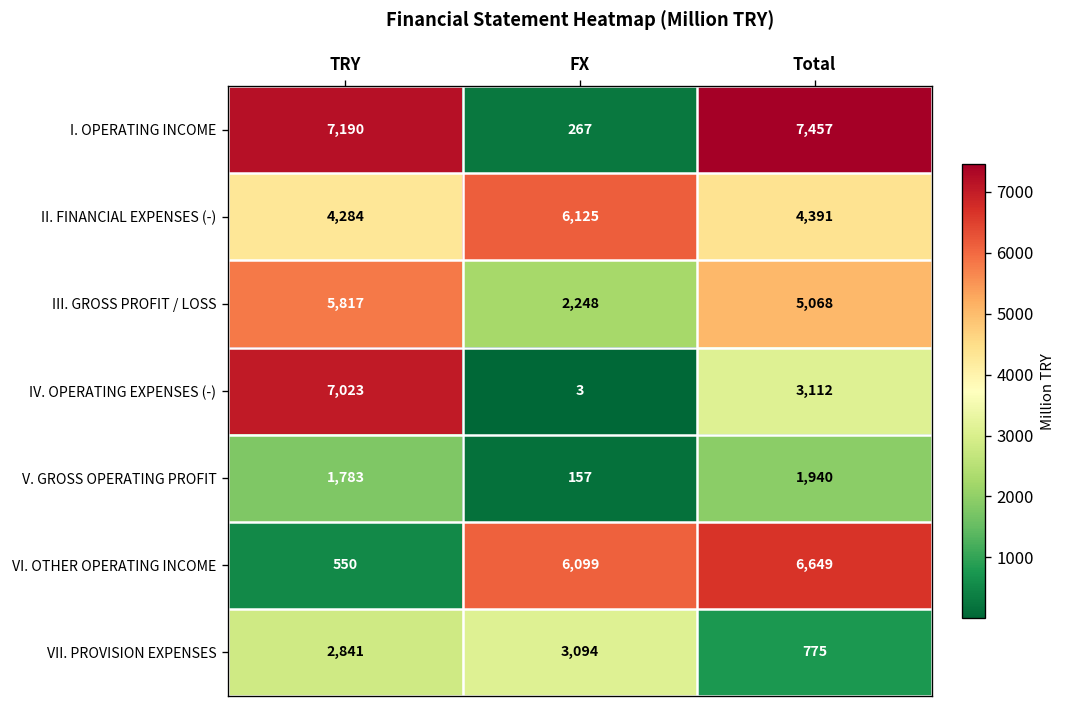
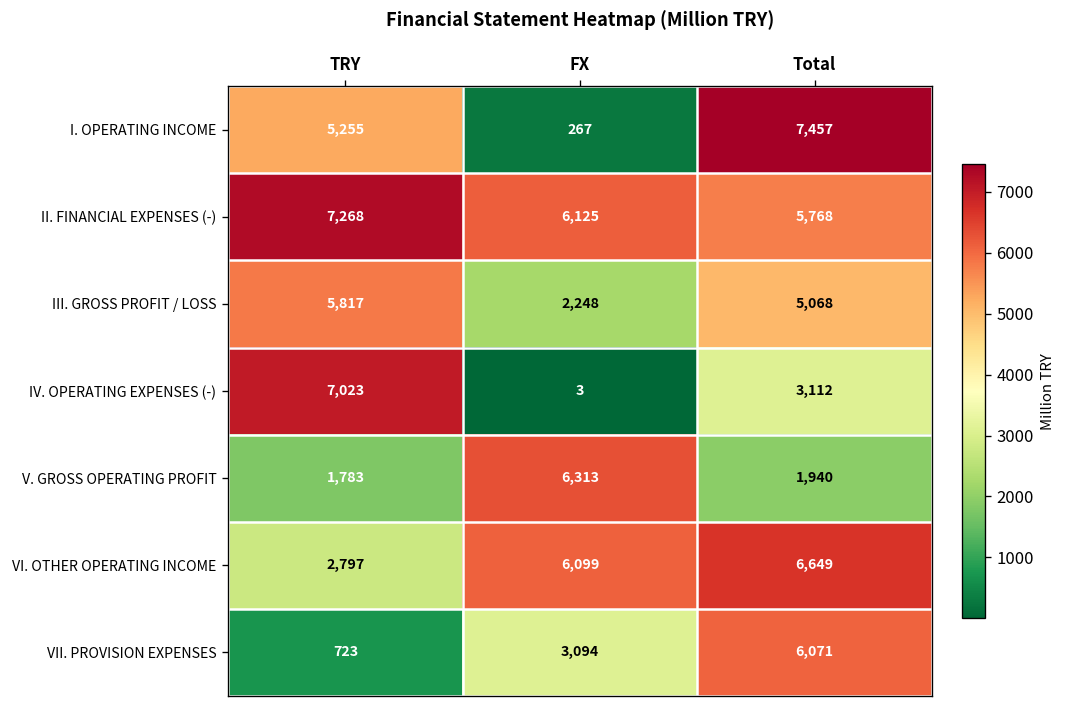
I. OPERATING INCOME, TRY: 7,190 -> 5,255
II. FINANCIAL EXPENSES (-), TRY: 4,284 -> 7,268
II. FINANCIAL EXPENSES (-), Total: 4,391 -> 5,768
V. GROSS OPERATING PROFIT, FX: 157 -> 6,313
VI. OTHER OPERATING INCOME, TRY: 550 -> 2,797
VII. PROVISION EXPENSES, TRY: 2,841 -> 723
VII. PROVISION EXPENSES, Total: 775 -> 6,071
